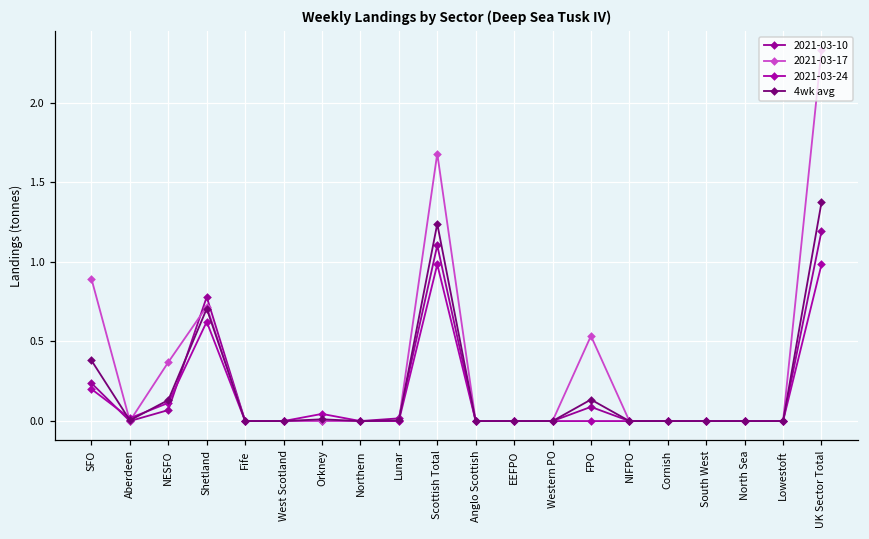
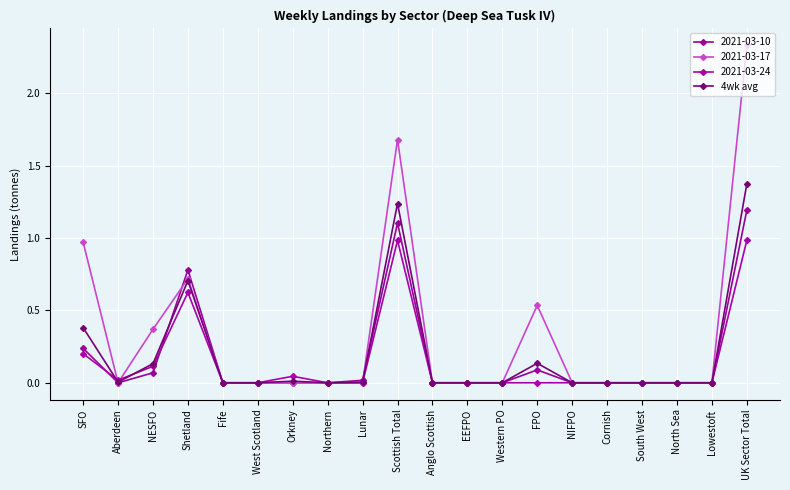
2021-03-17, SFO: 0.89 -> 0.97
